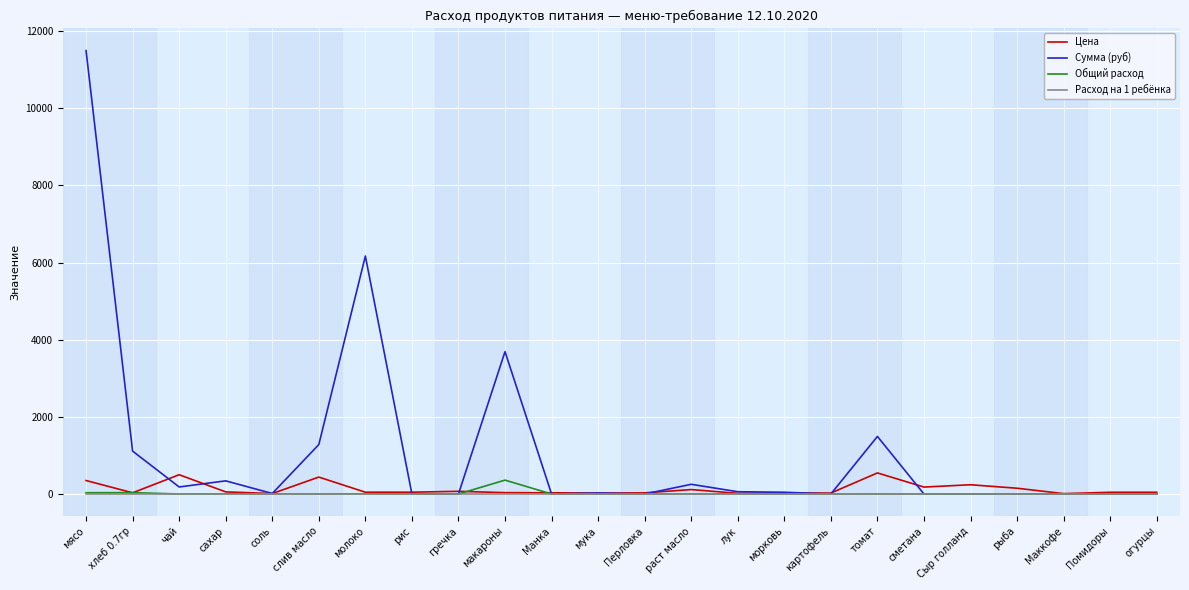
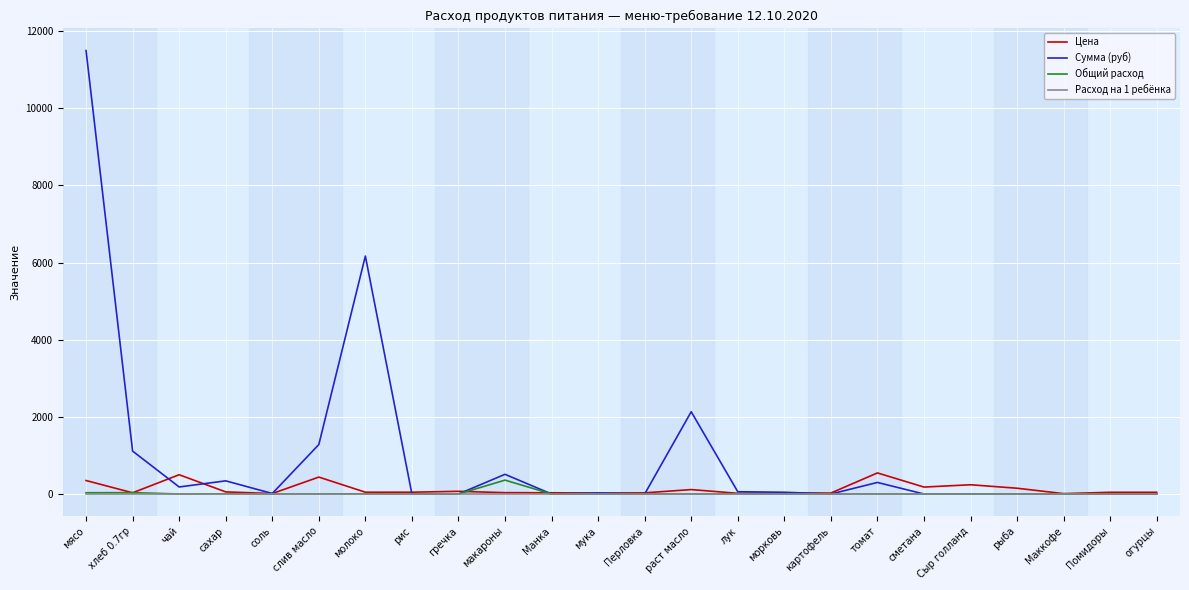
Сумма (руб), макароны: 3700 -> 500
Сумма (руб), раст масло: 300 -> 2100
Сумма (руб), томат: 1500 -> 300
